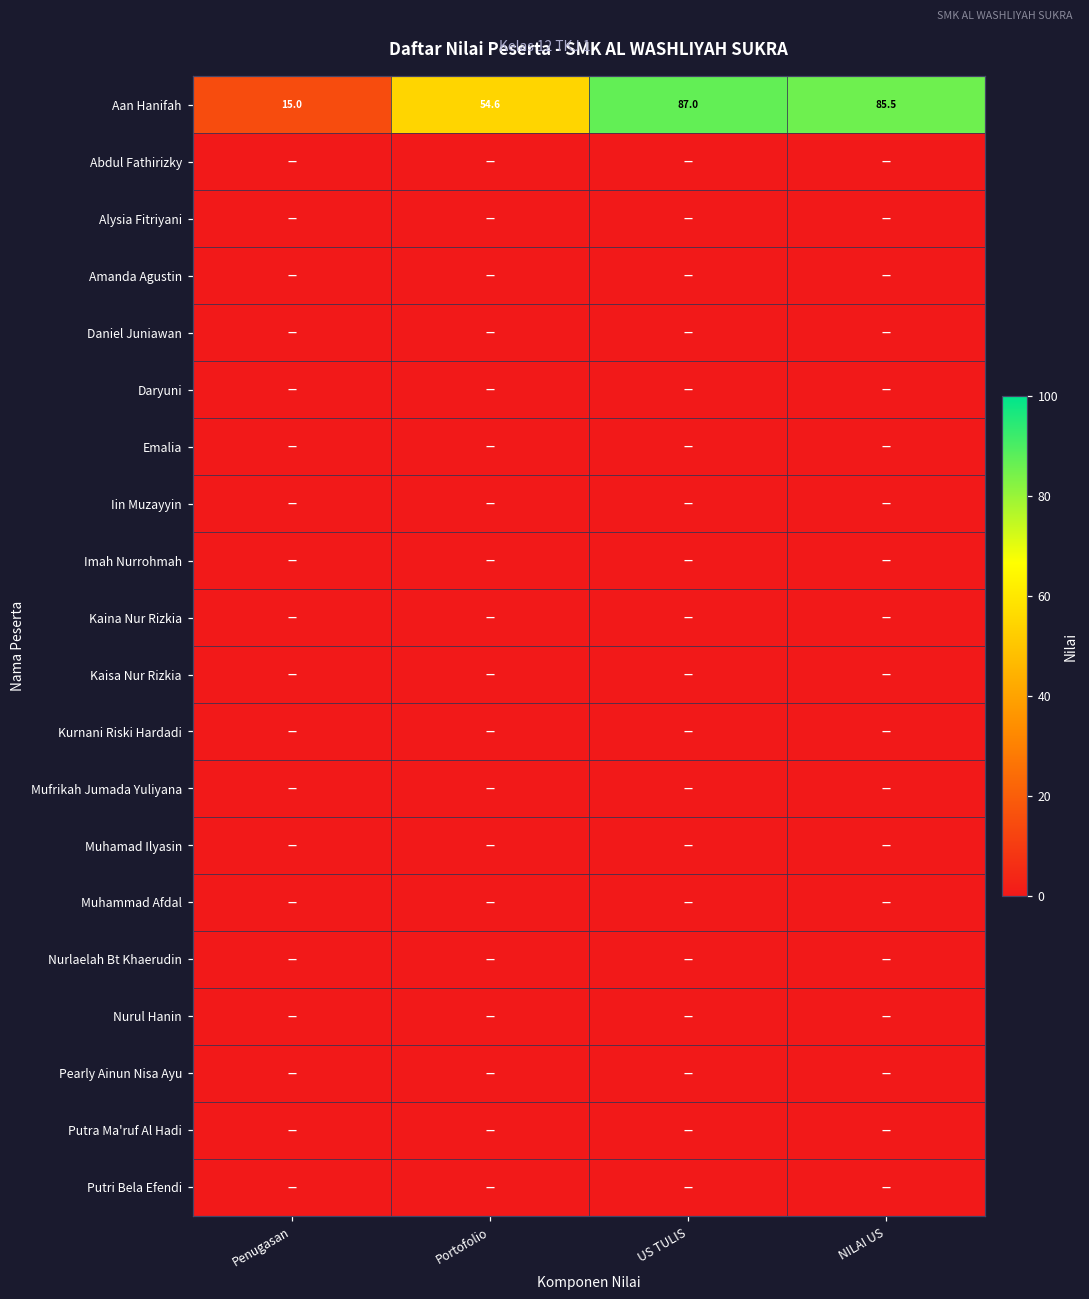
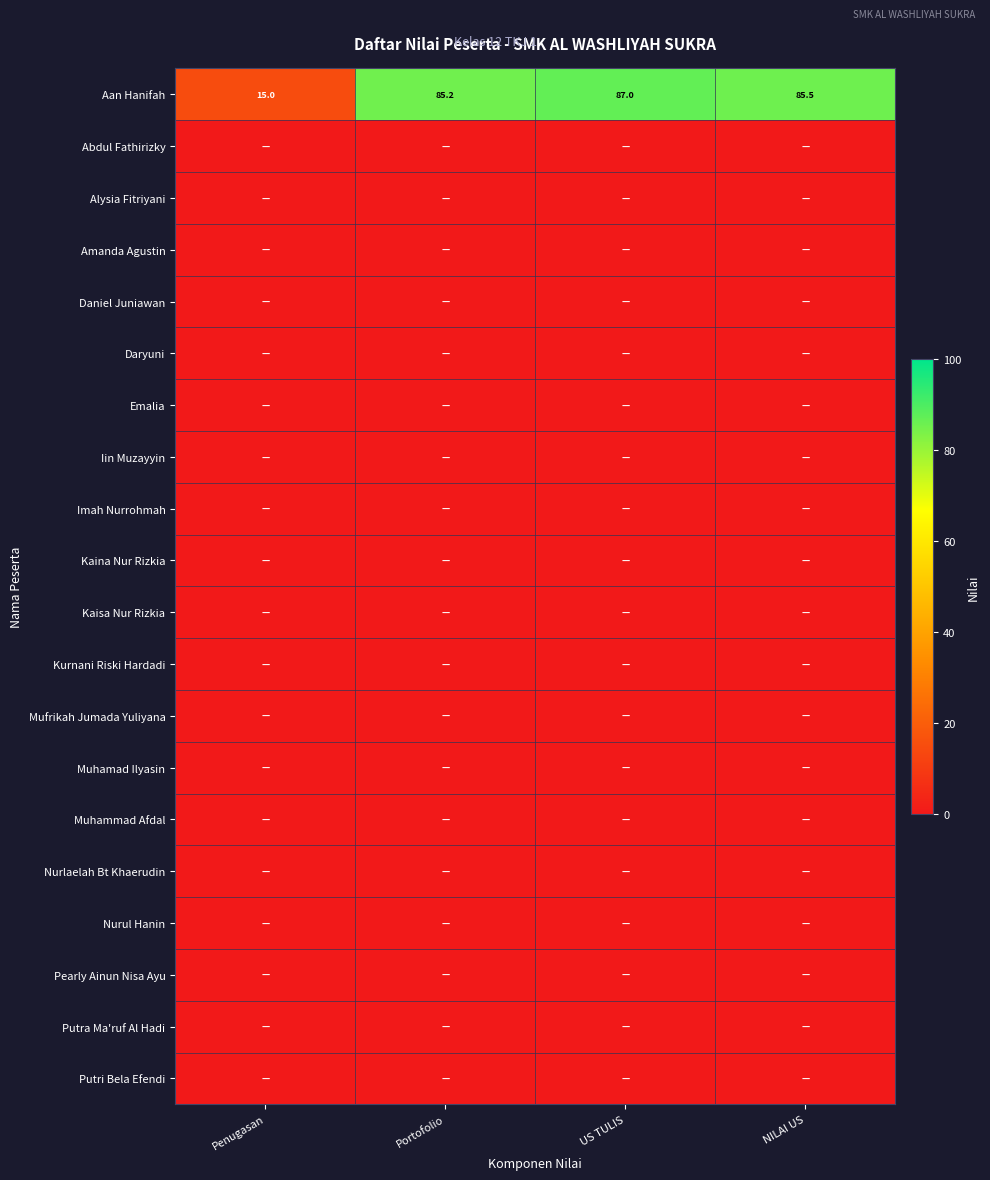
Aan Hanifah, Portofolio: 54.6 -> 85.2
